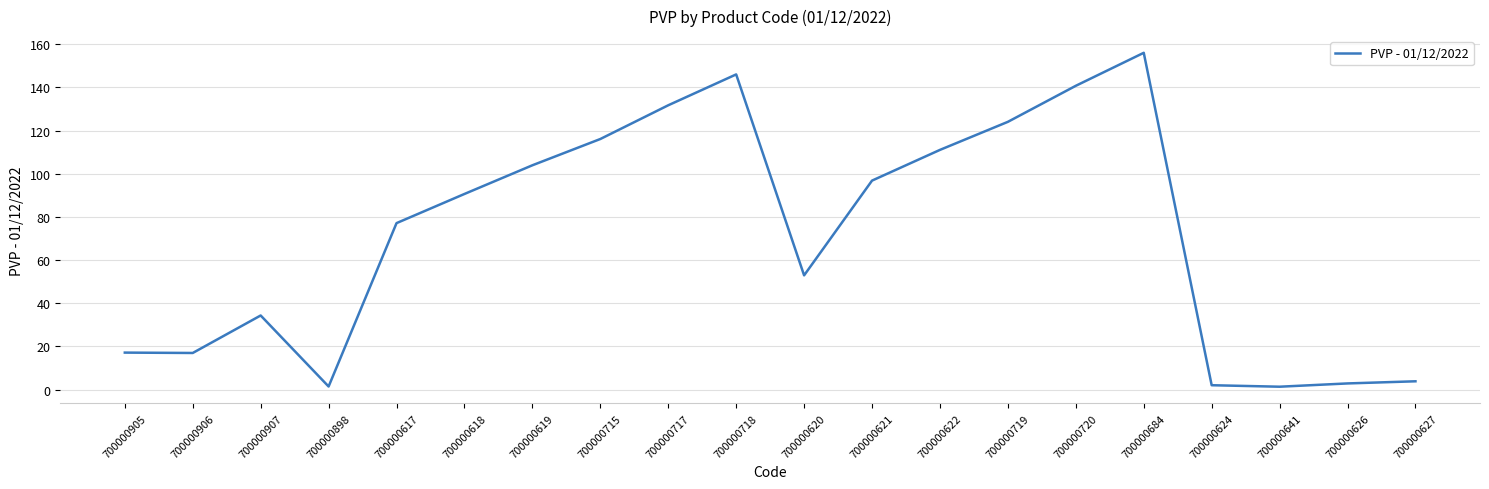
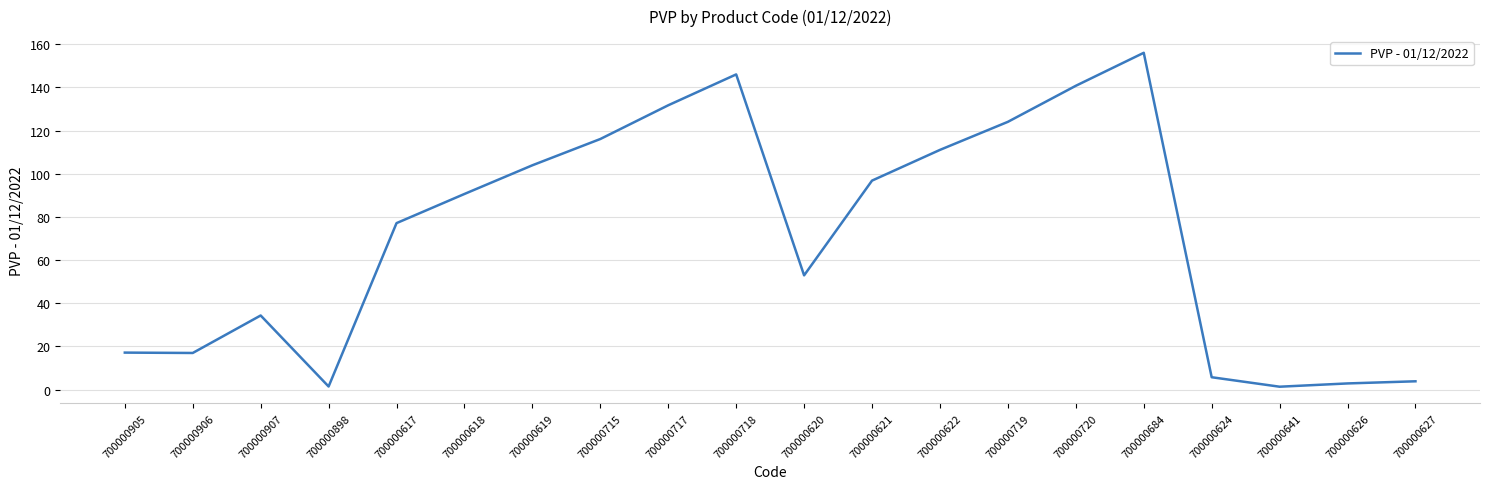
700000624: 2 -> 6
